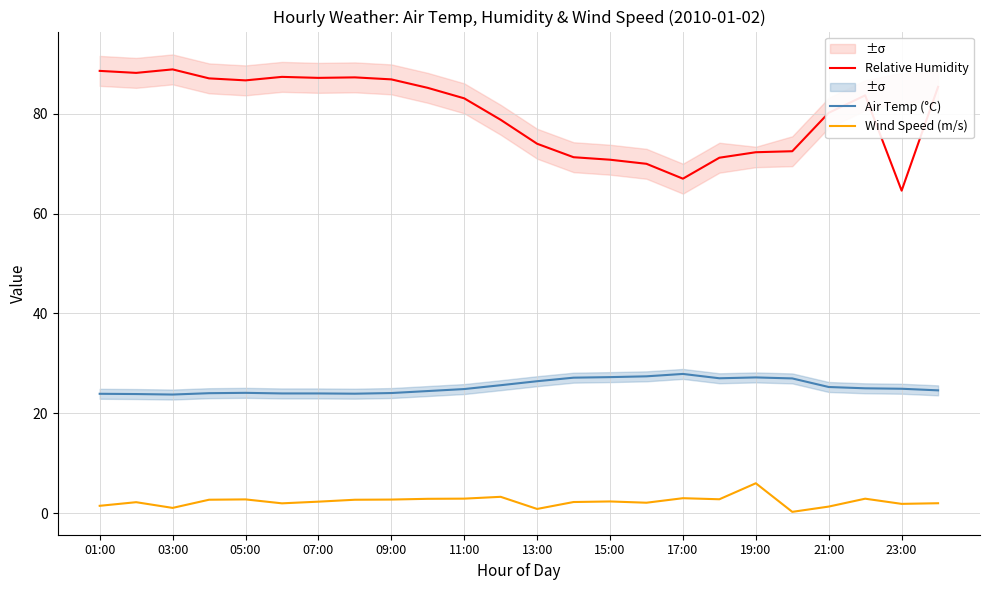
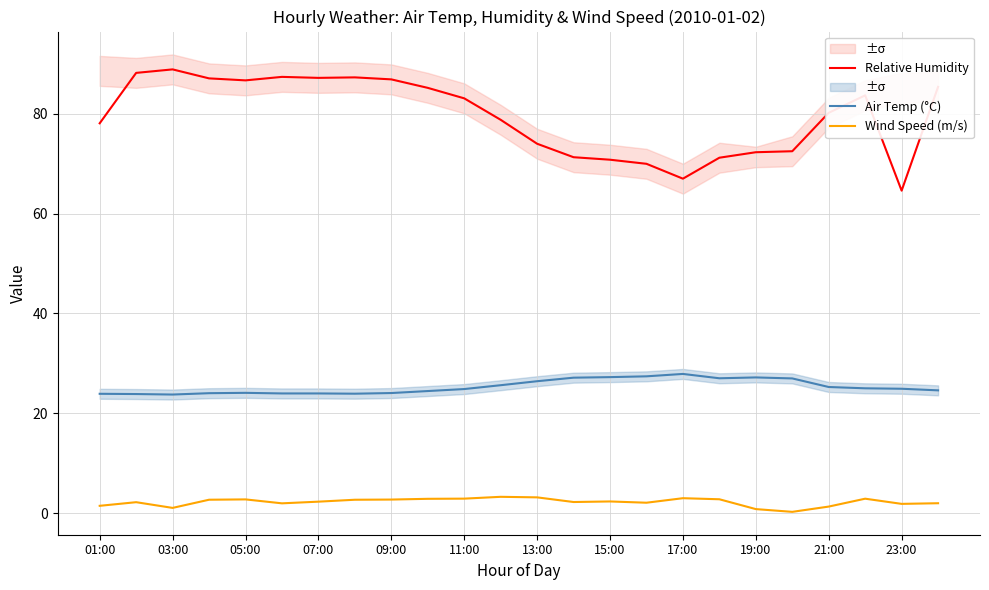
Relative Humidity, 01:00: 89 -> 78
Wind Speed (m/s), 13:00: 1 -> 3
Wind Speed (m/s), 19:00: 6 -> 1
